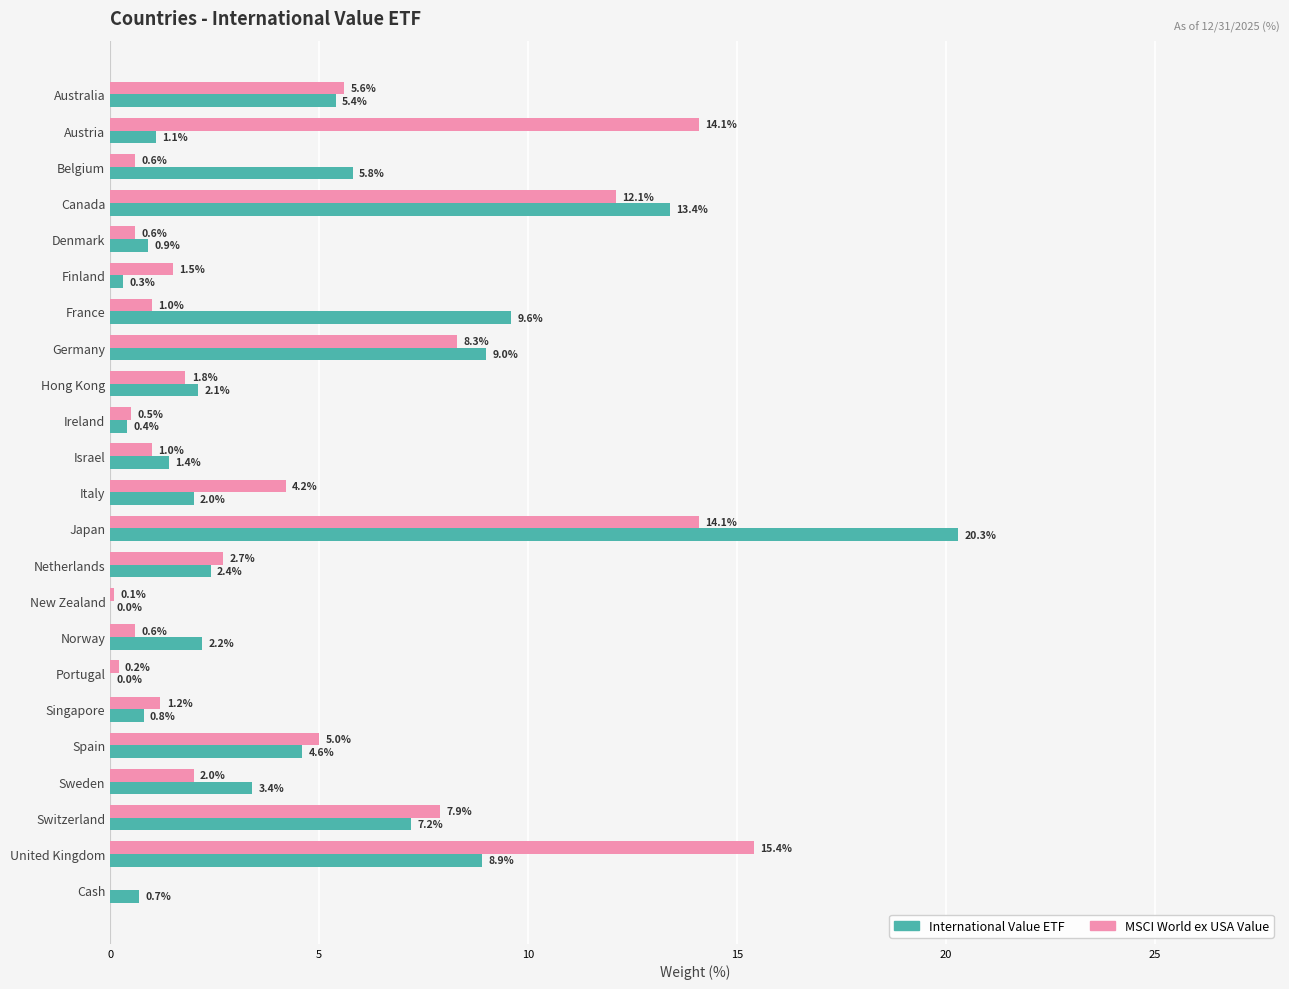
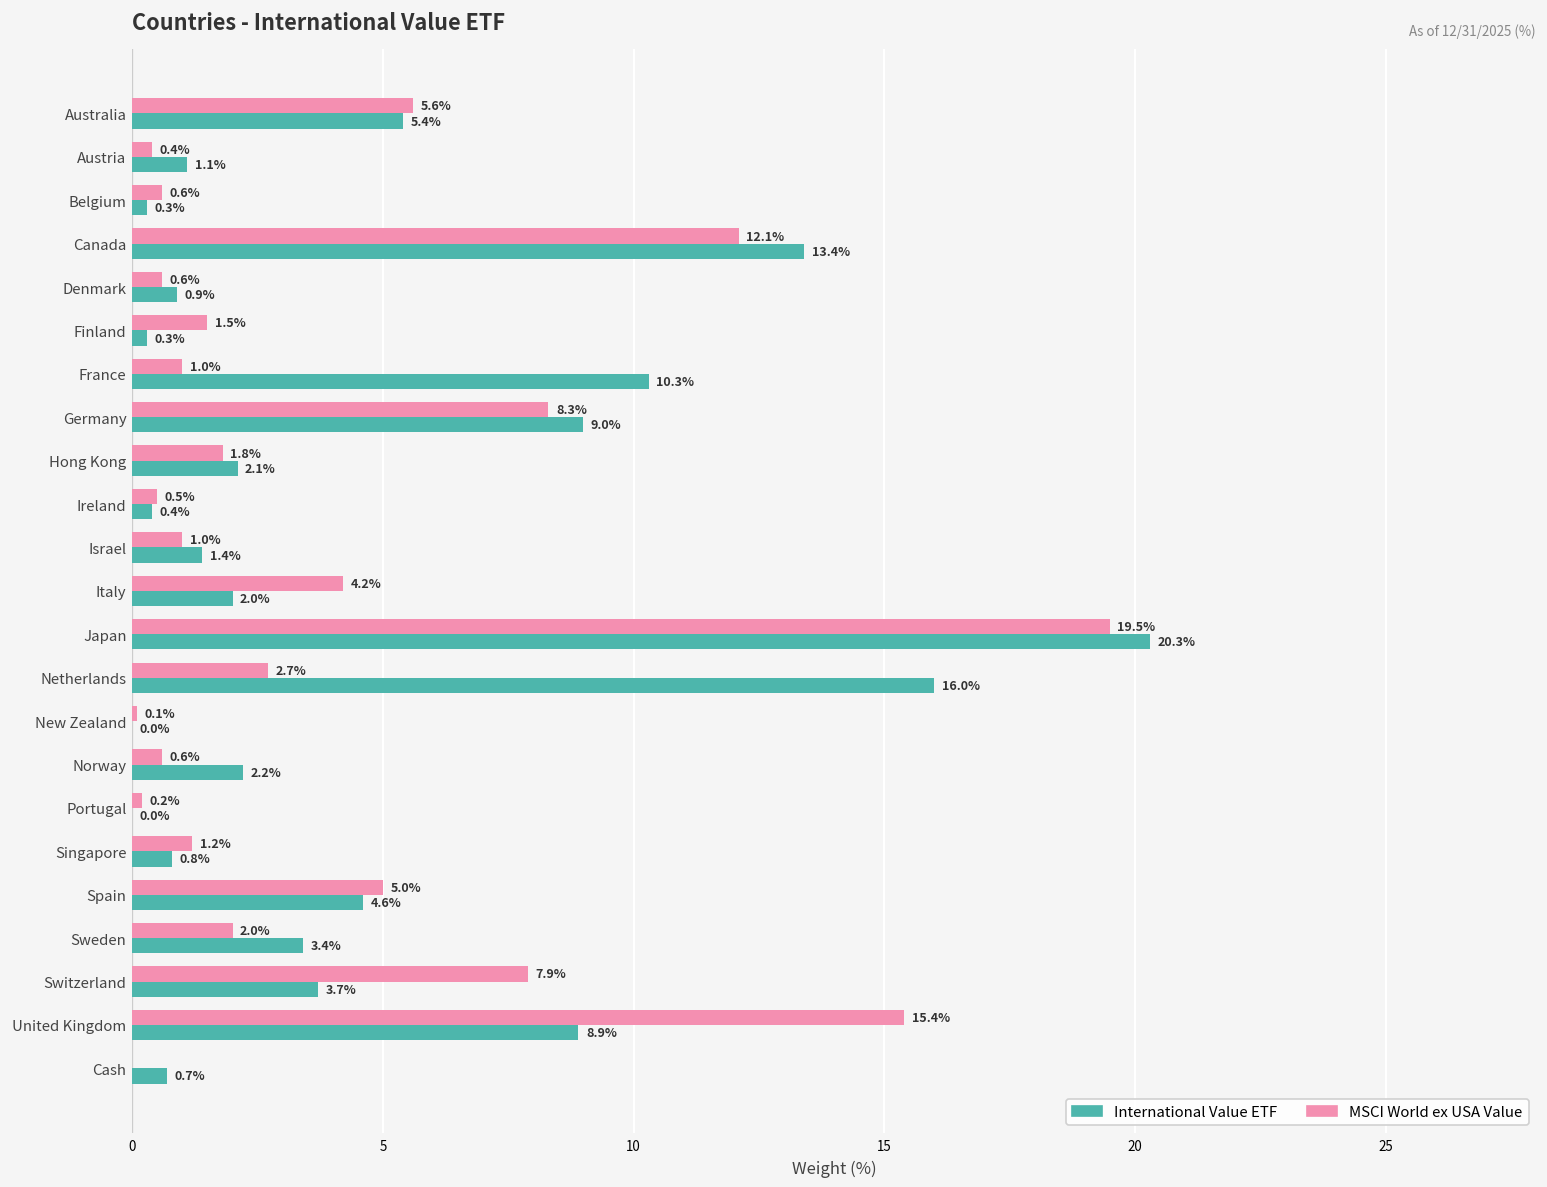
MSCI World ex USA Value, Austria: 14.1% -> 0.4%
International Value ETF, Belgium: 5.8% -> 0.3%
International Value ETF, France: 9.6% -> 10.3%
MSCI World ex USA Value, Japan: 14.1% -> 19.5%
International Value ETF, Netherlands: 2.4% -> 16.0%
International Value ETF, Switzerland: 7.2% -> 3.7%
